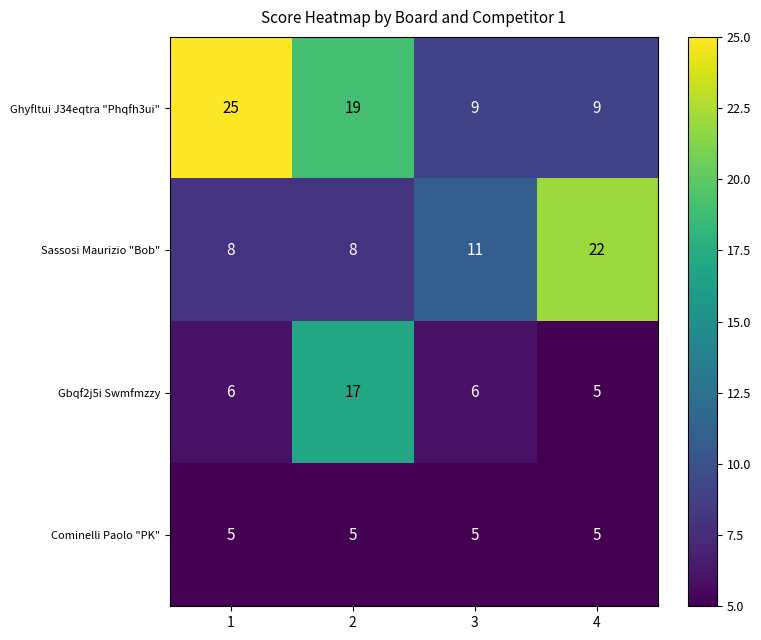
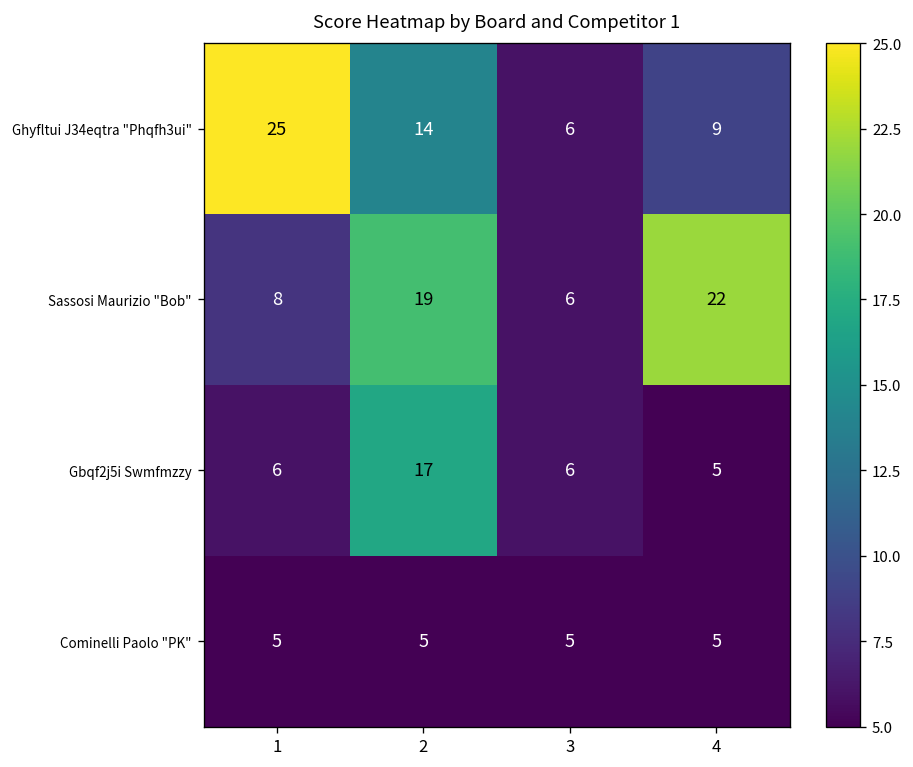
Ghyfltui J34eqtra "Phqfh3ui", 2: 19 -> 14
Ghyfltui J34eqtra "Phqfh3ui", 3: 9 -> 6
Sassosi Maurizio "Bob", 2: 8 -> 19
Sassosi Maurizio "Bob", 3: 11 -> 6
